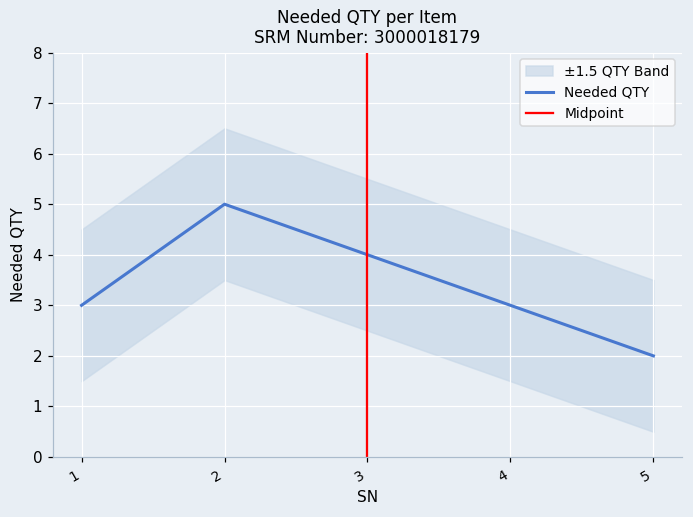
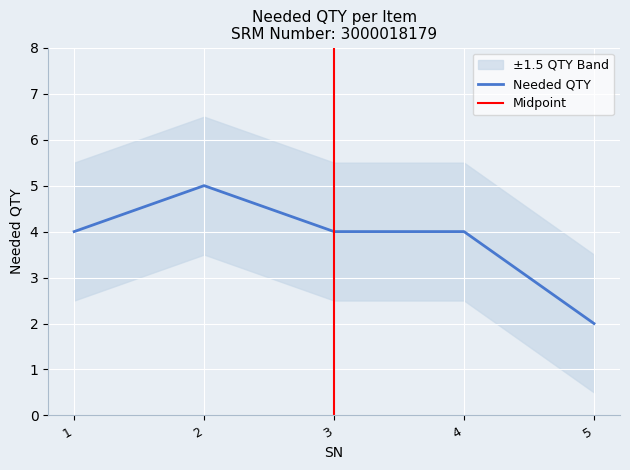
Needed QTY, 1: 3 -> 4
Needed QTY, 4: 3 -> 4
